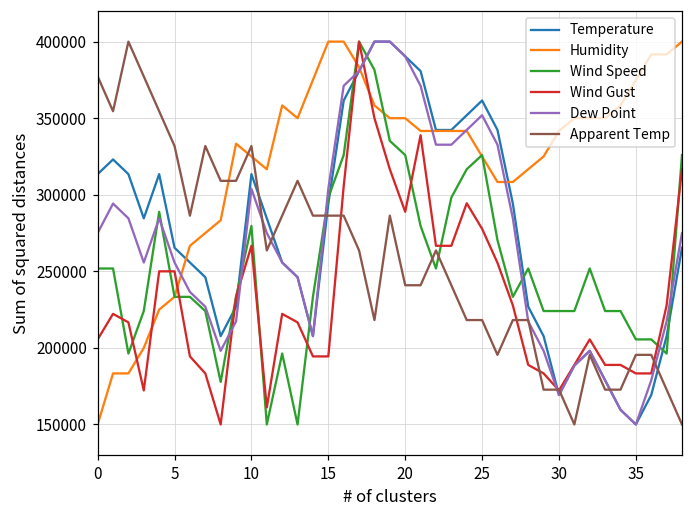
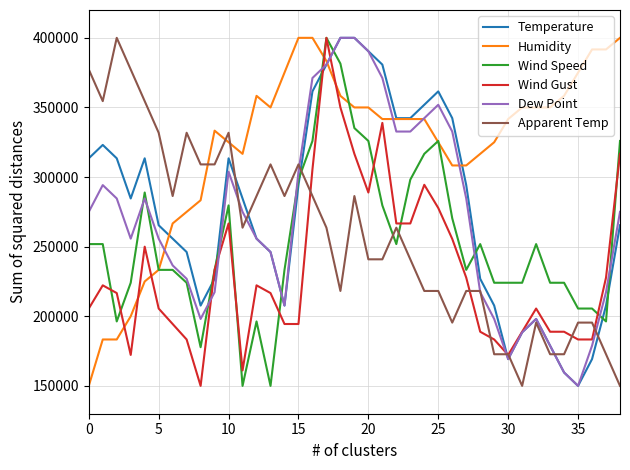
Wind Gust, 5: 250000 -> 206000
Apparent Temp, 15: 286000 -> 309000
